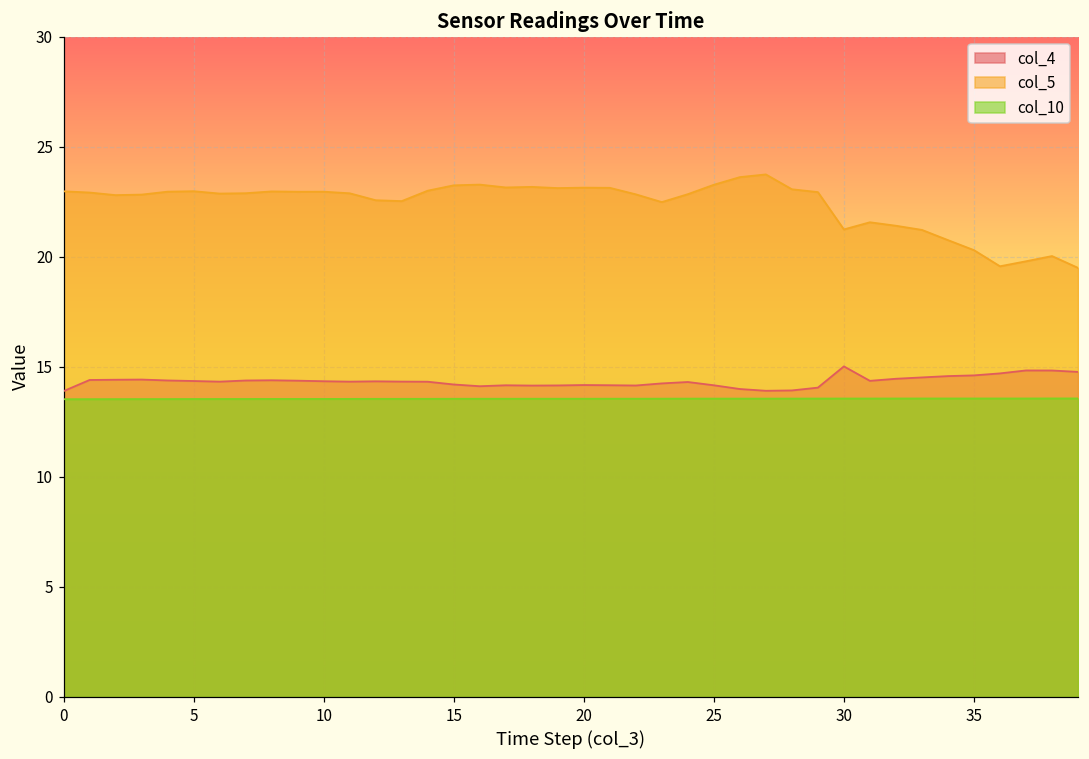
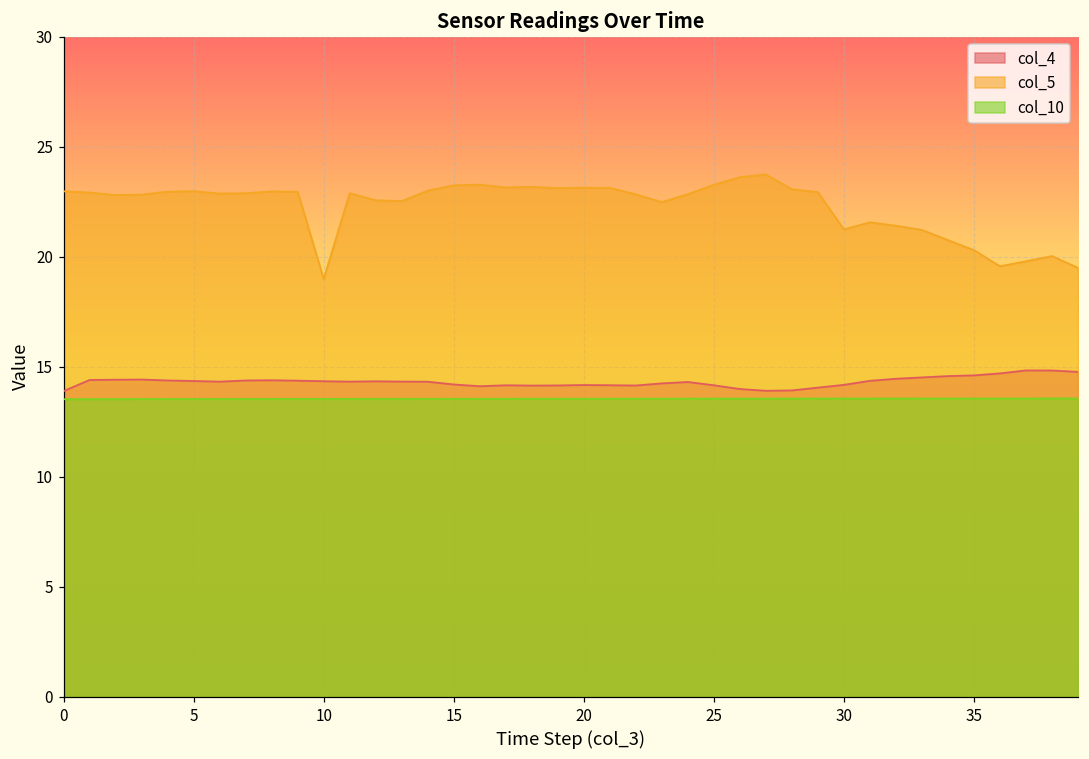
col_5, 10: 23.0 -> 19.0
col_4, 30: 15.0 -> 14.2
